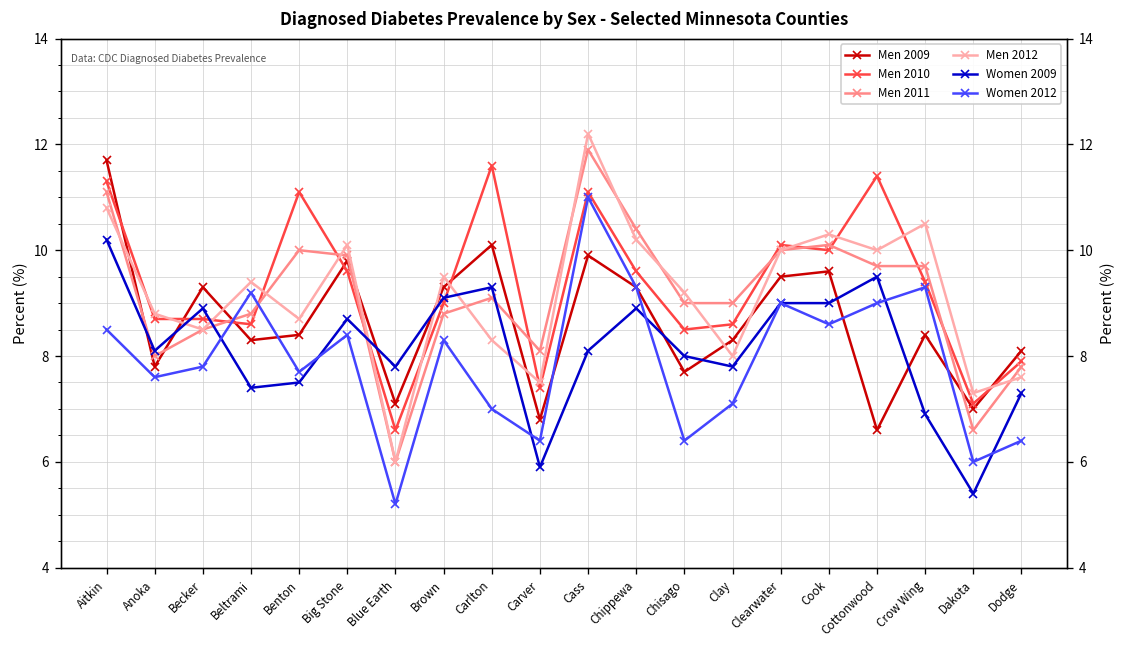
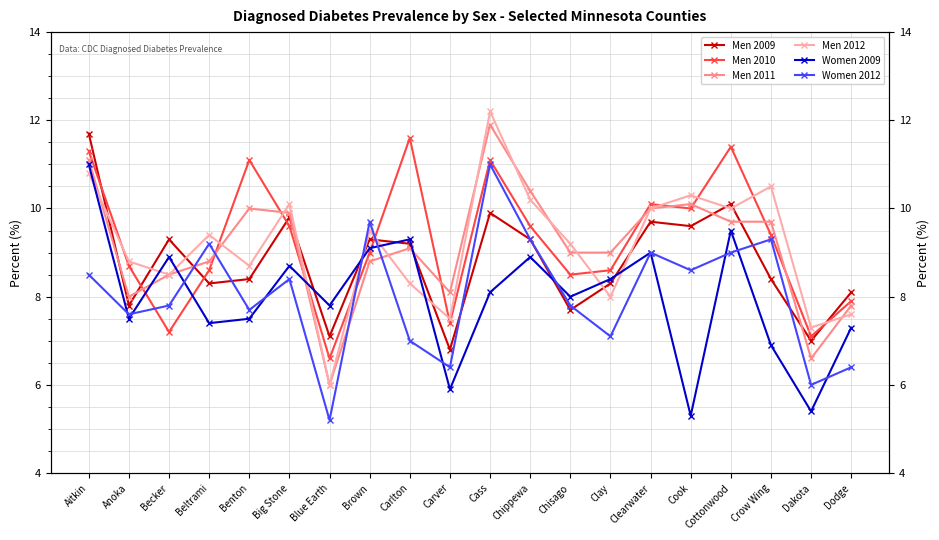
Women 2009, Aitkin: 10.2 -> 11.0
Women 2009, Anoka: 8.1 -> 7.5
Men 2010, Becker: 8.7 -> 7.2
Women 2012, Brown: 8.3 -> 9.7
Men 2009, Carlton: 10.1 -> 9.2
Women 2012, Chisago: 6.4 -> 7.8
Women 2009, Clay: 7.8 -> 8.4
Men 2009, Clearwater: 9.5 -> 9.7
Women 2009, Cook: 9.0 -> 5.3
Men 2009, Cottonwood: 6.6 -> 10.1
